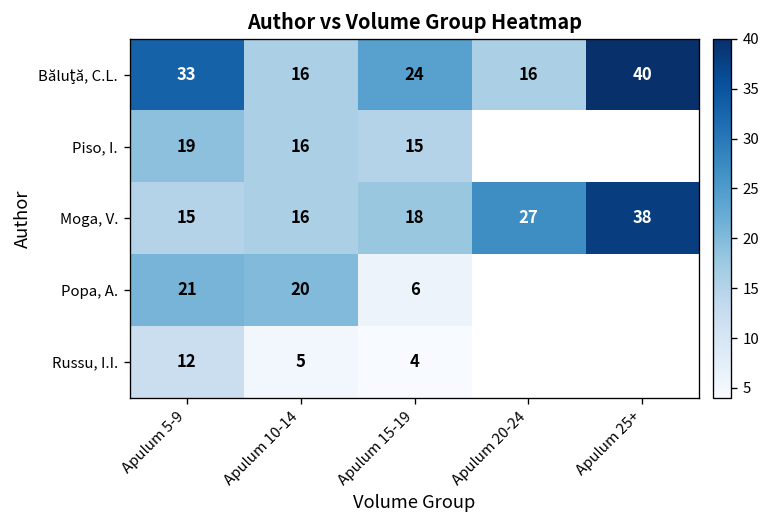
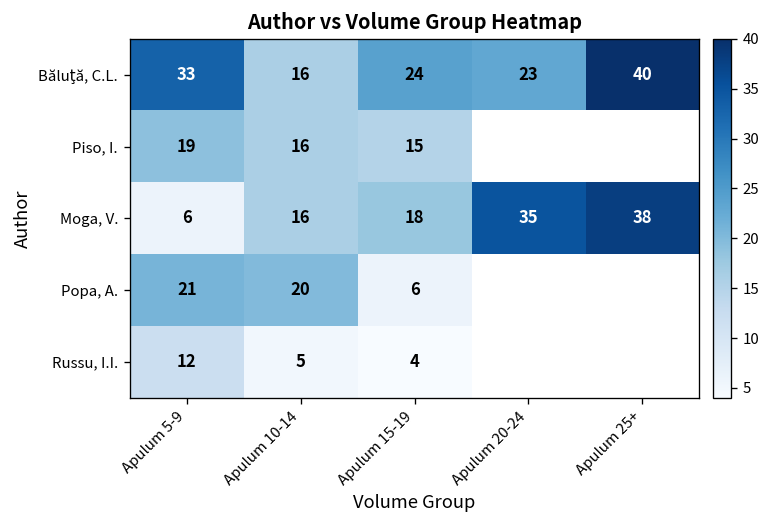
Băluţă, C.L., Apulum 20-24: 16 -> 23
Moga, V., Apulum 5-9: 15 -> 6
Moga, V., Apulum 20-24: 27 -> 35
